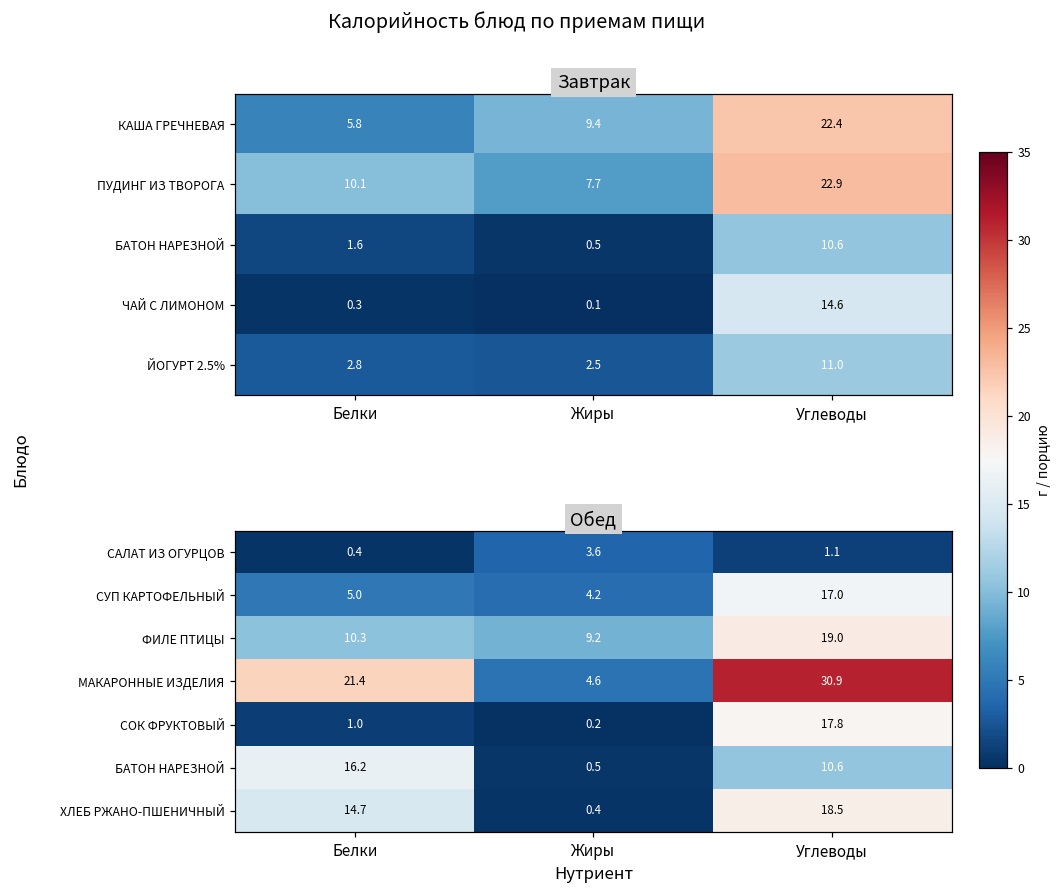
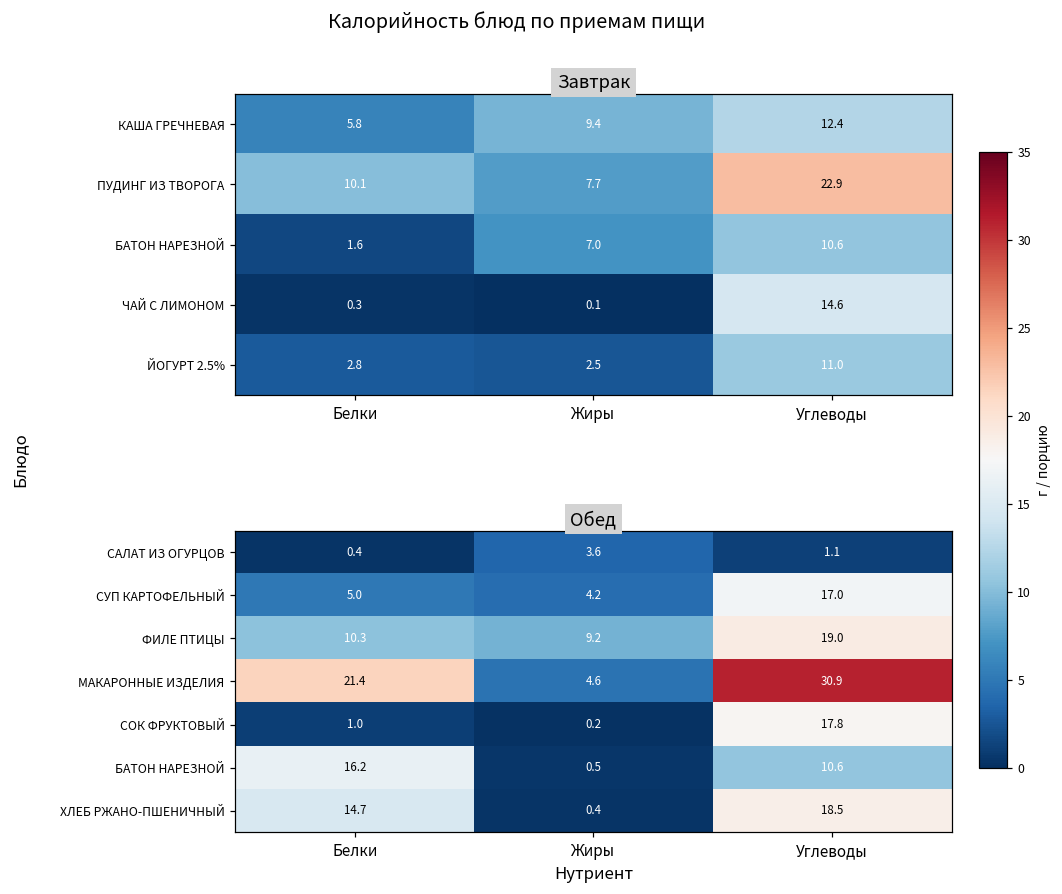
Завтрак, КАША ГРЕЧНЕВАЯ, Углеводы: 22.4 -> 12.4
Завтрак, БАТОН НАРЕЗНОЙ, Жиры: 0.5 -> 7.0
